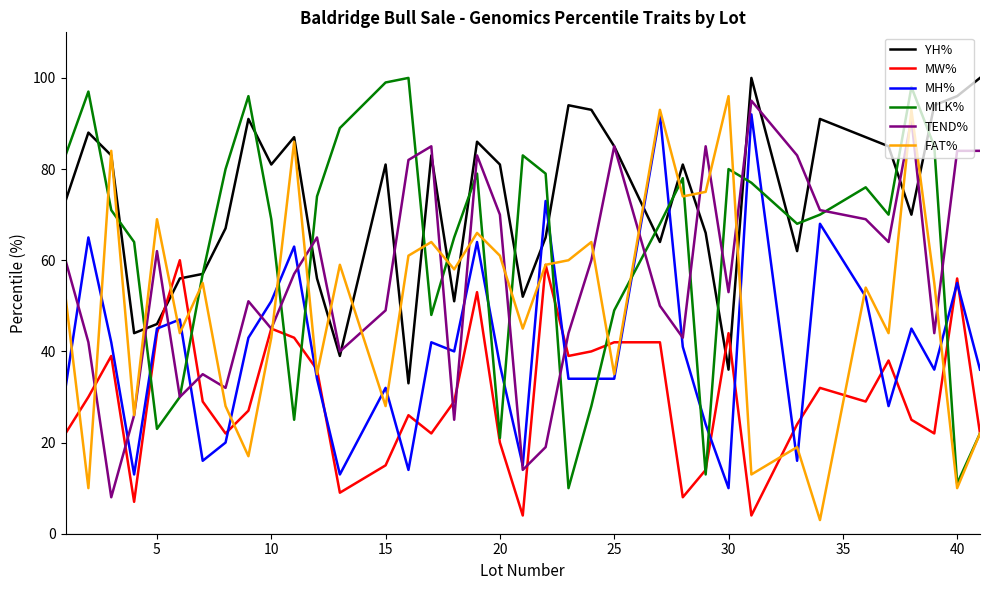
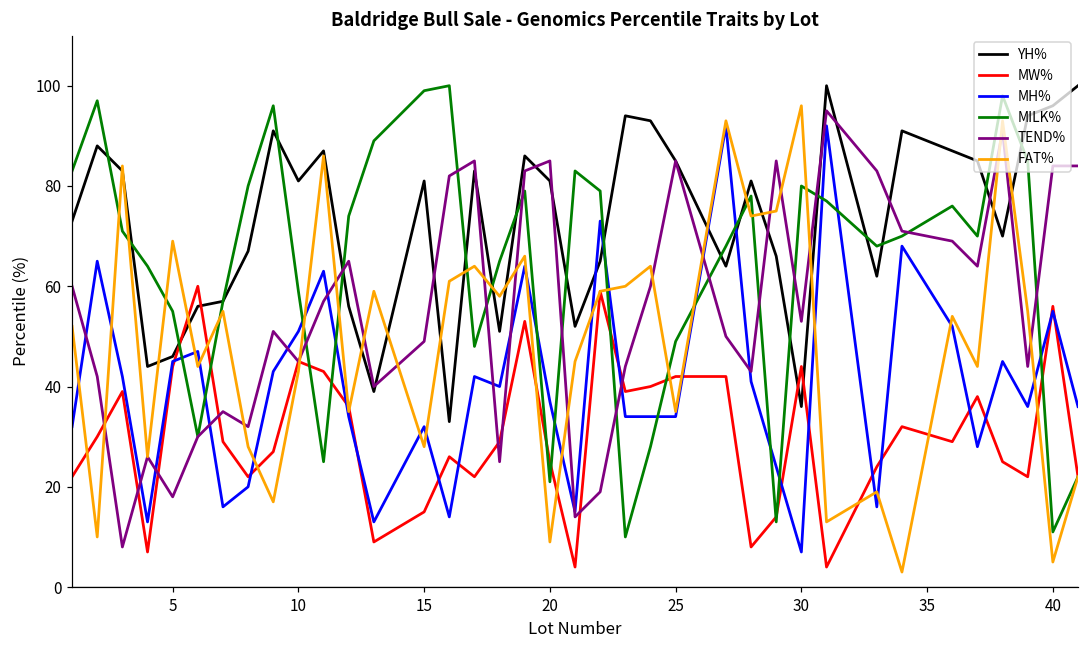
MILK%, 5: 23 -> 55
TEND%, 5: 62 -> 18
MILK%, 10: 69 -> 59
MW%, 20: 20 -> 25
TEND%, 20: 70 -> 85
FAT%, 20: 61 -> 9
MH%, 30: 10 -> 7
FAT%, 40: 10 -> 5
